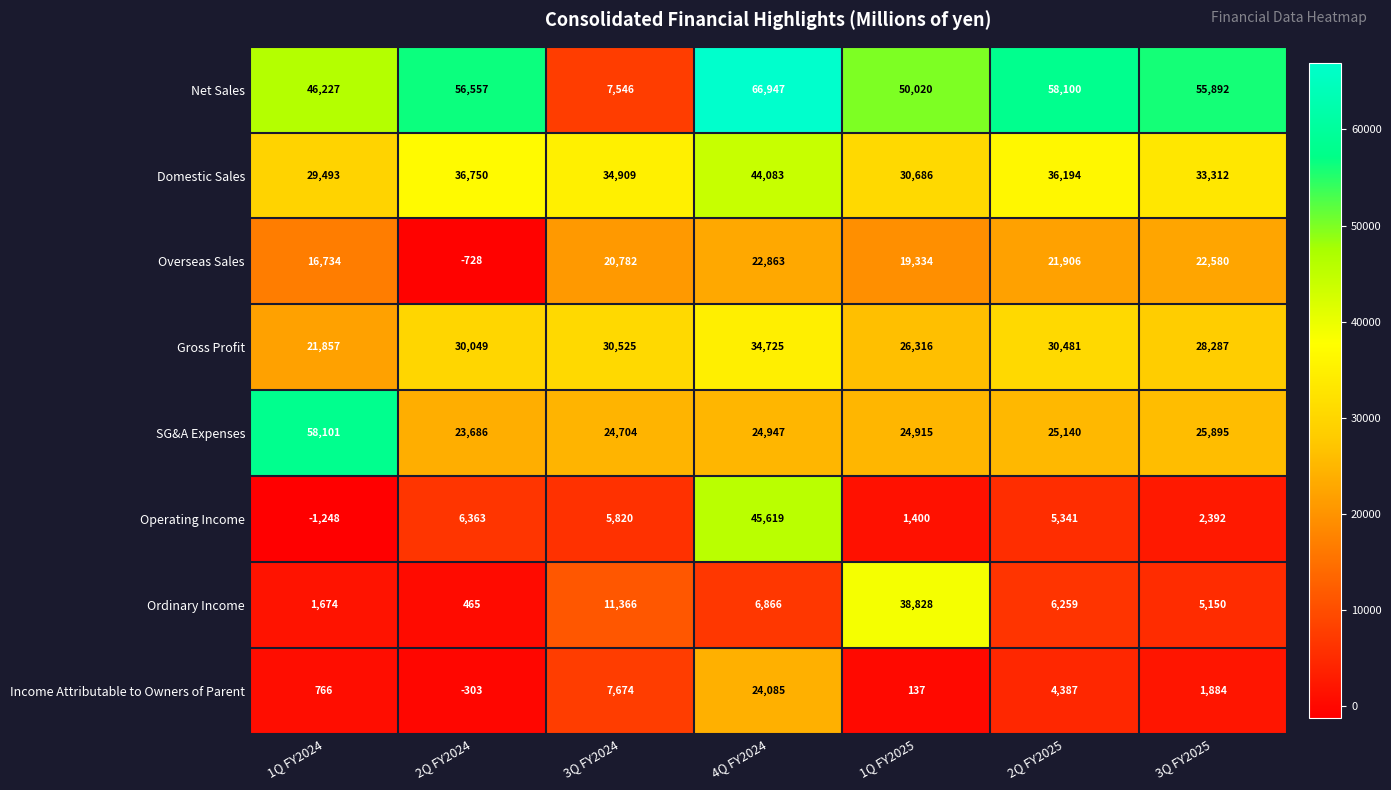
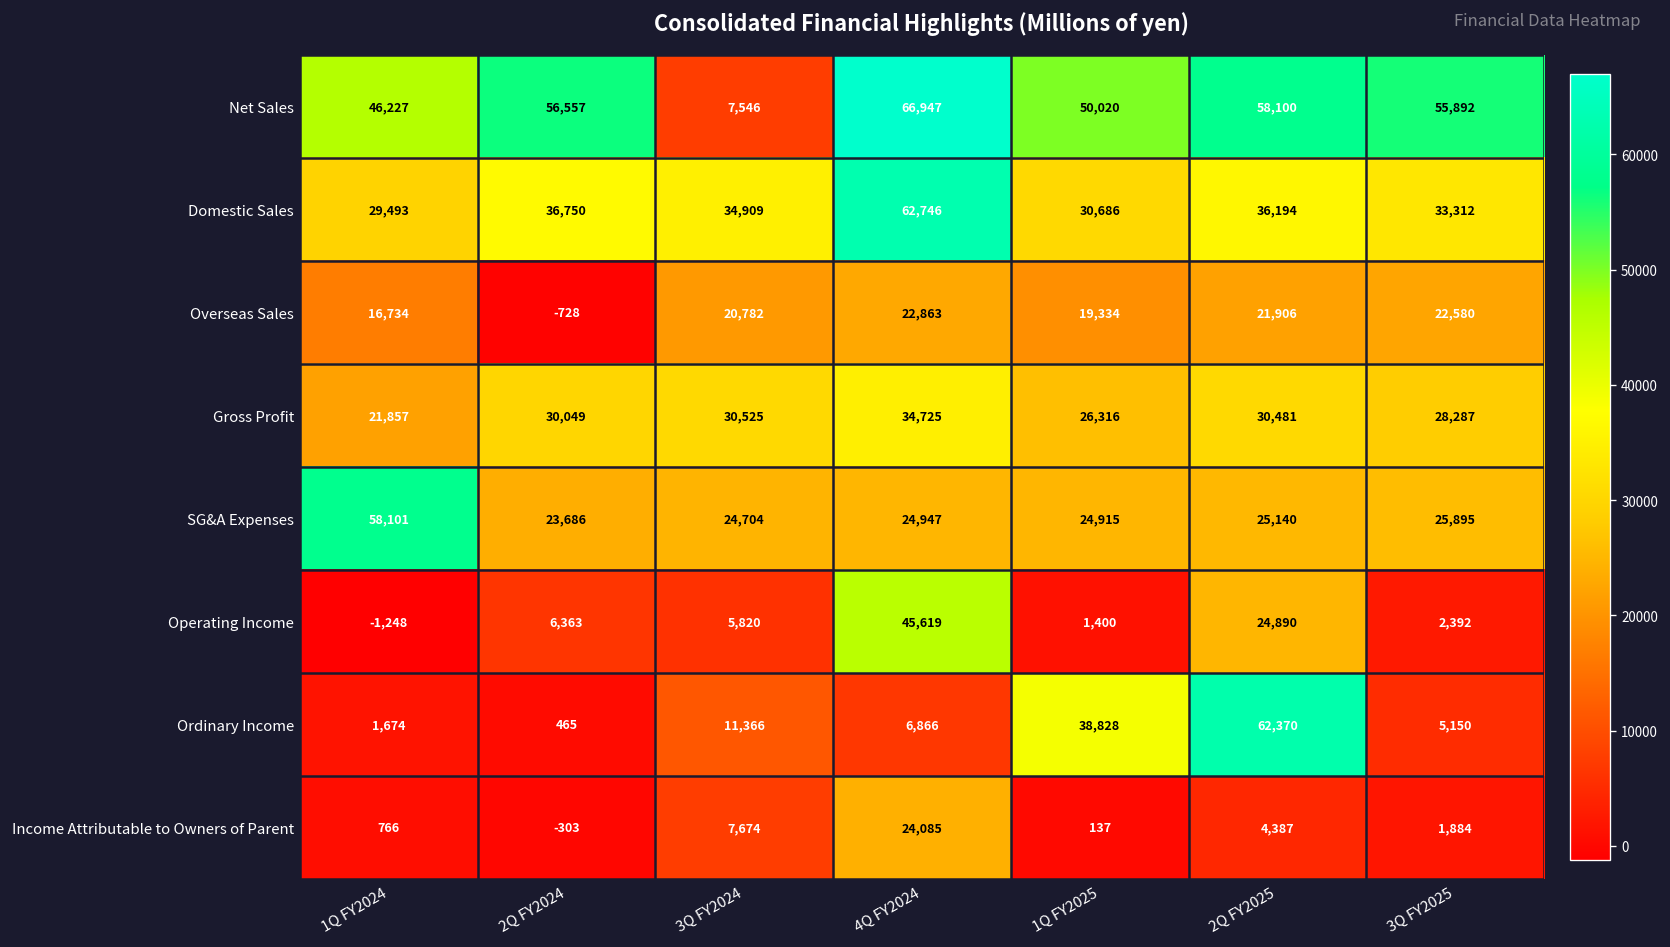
Domestic Sales, 4Q FY2024: 44,083 -> 62,746
Operating Income, 2Q FY2025: 5,341 -> 24,890
Ordinary Income, 2Q FY2025: 6,259 -> 62,370
